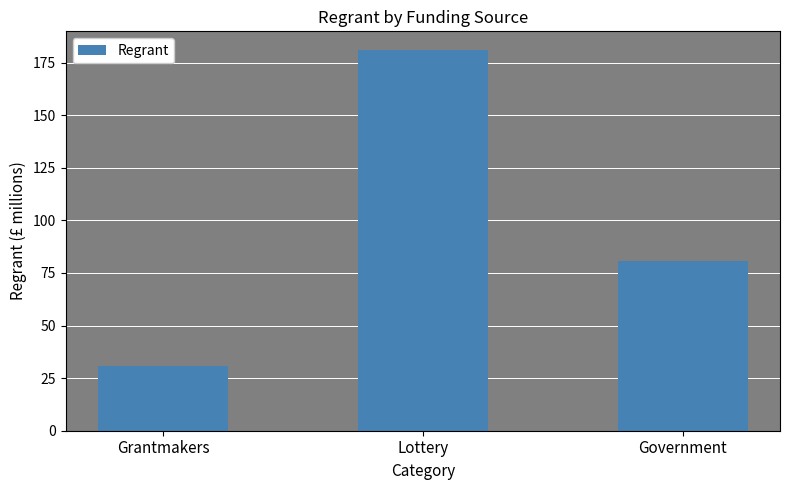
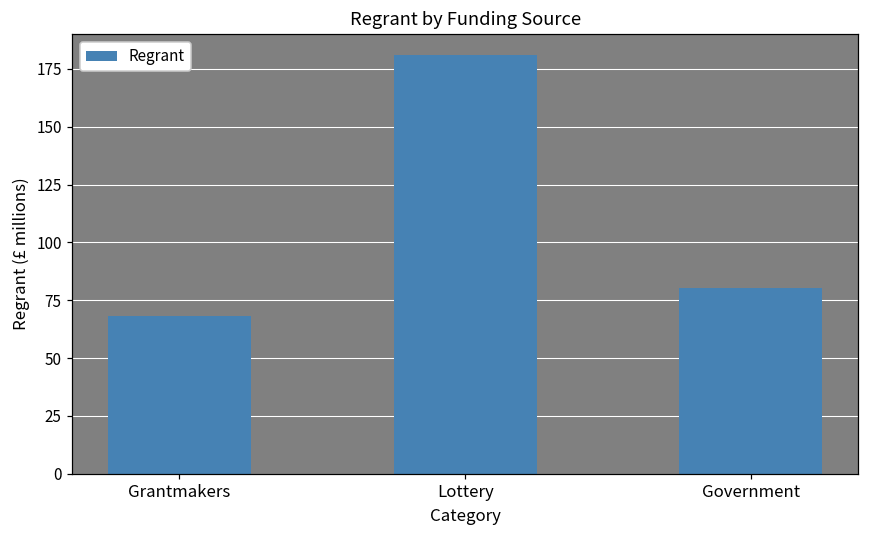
Grantmakers: 31 -> 68
